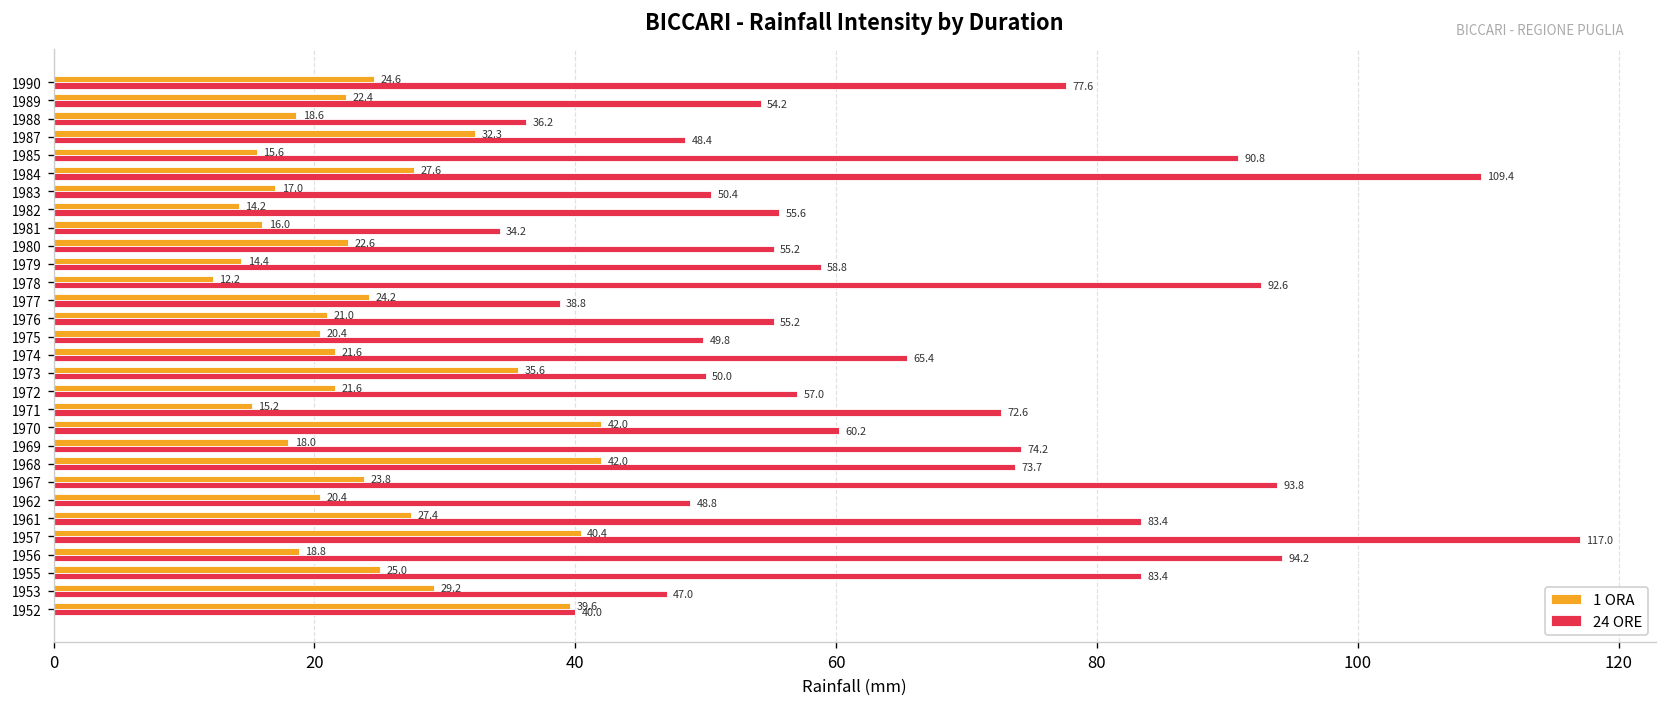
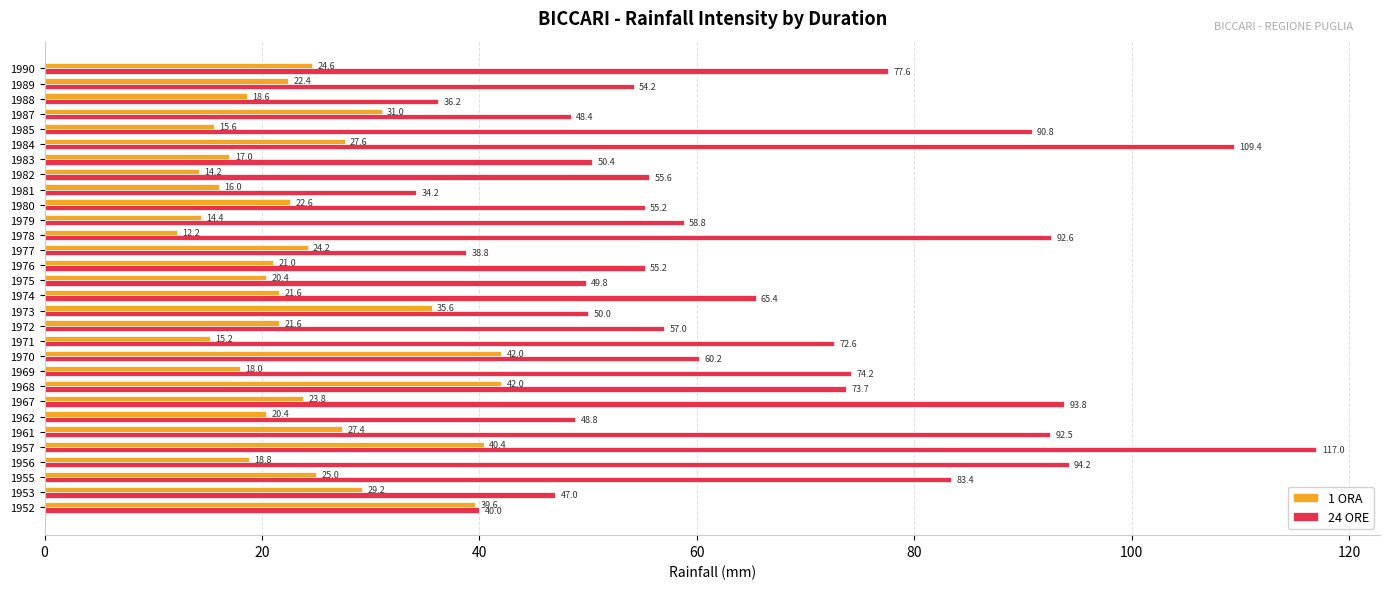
1 ORA, 1987: 32.3 -> 31.0
24 ORE, 1961: 83.4 -> 92.5
